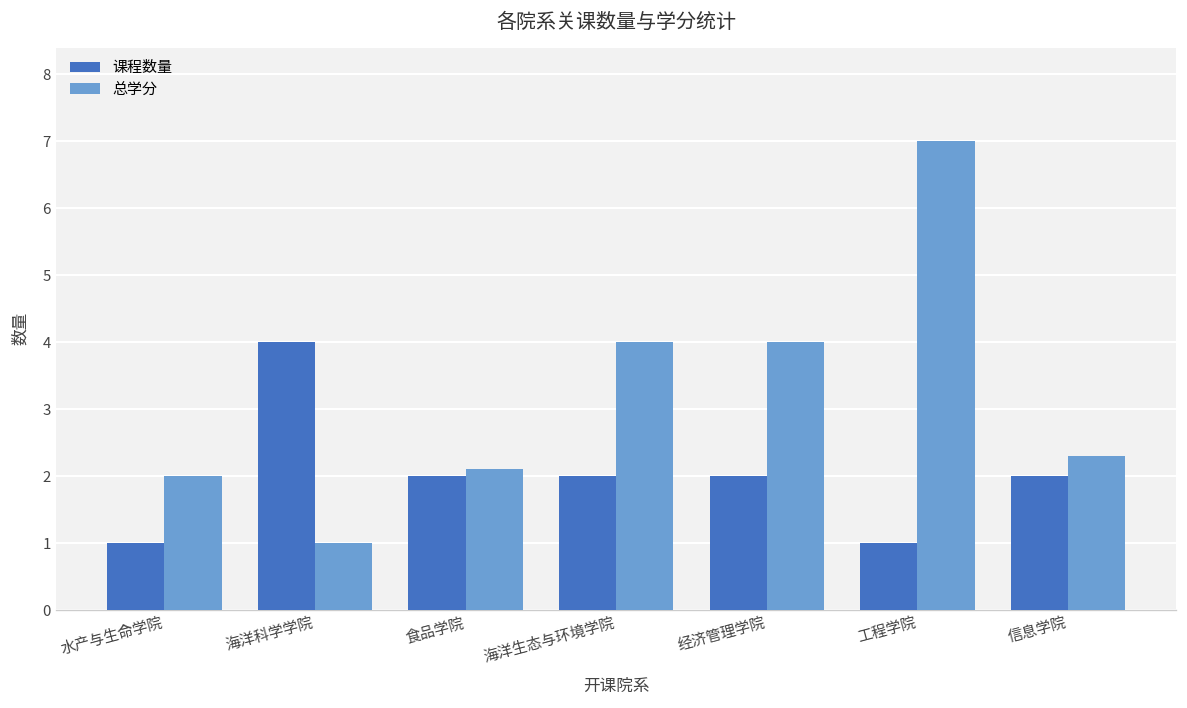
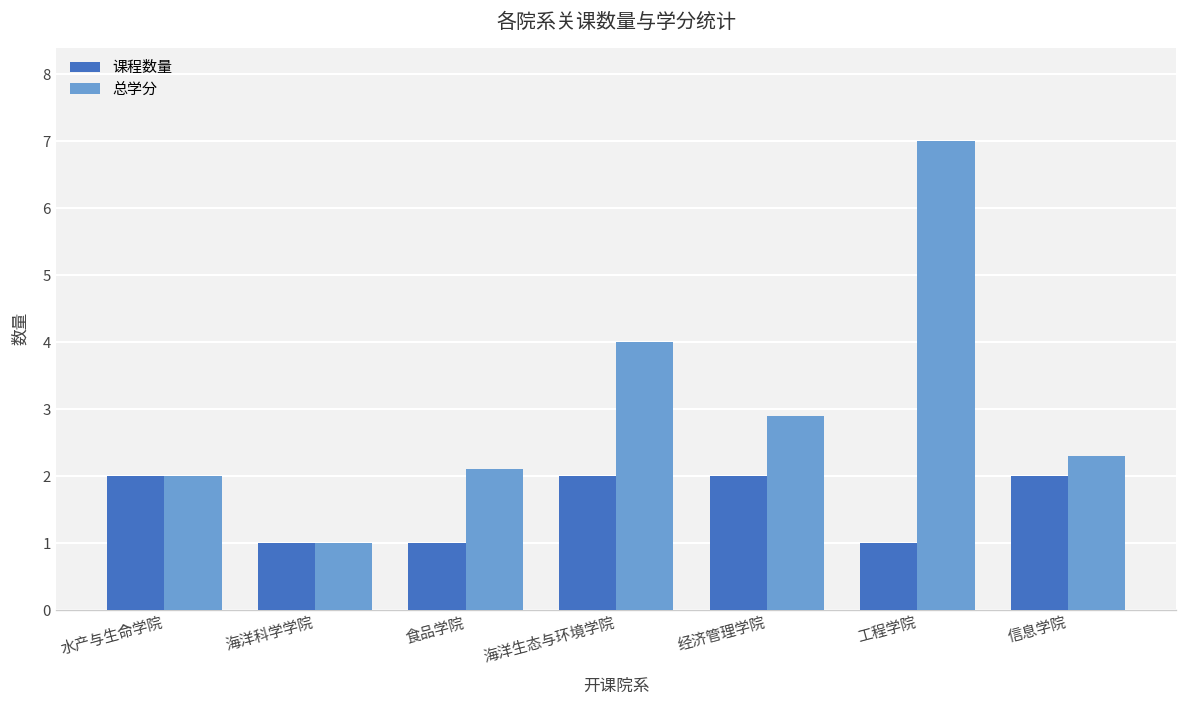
课程数量, 水产与生命学院: 1 -> 2
课程数量, 海洋科学学院: 4 -> 1
课程数量, 食品学院: 2 -> 1
总学分, 经济管理学院: 4.0 -> 2.9
